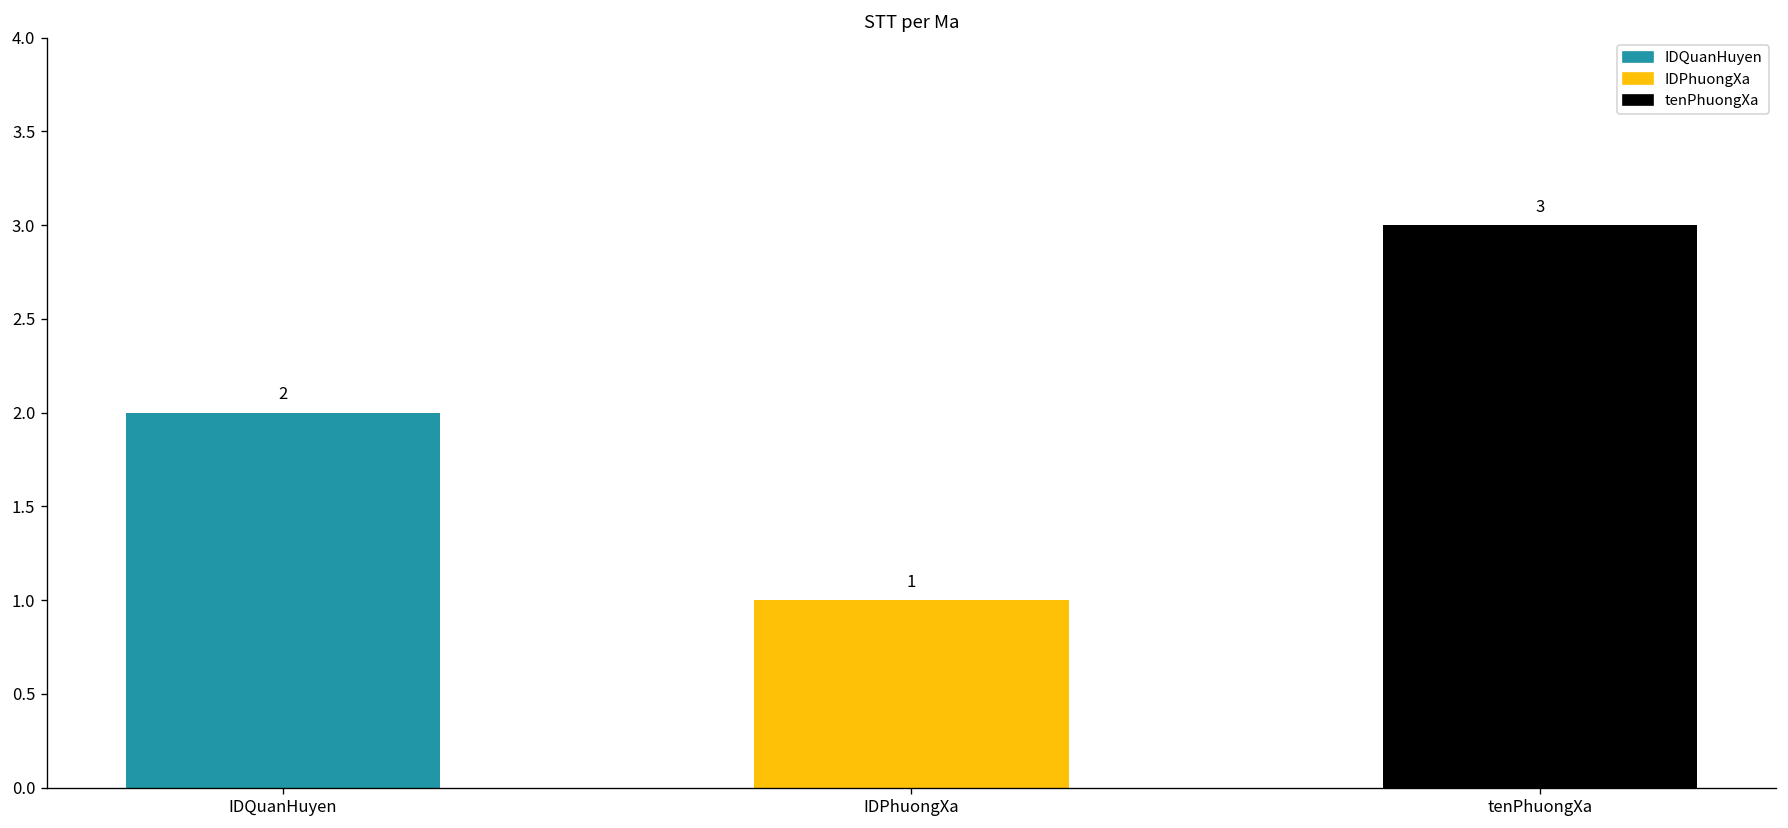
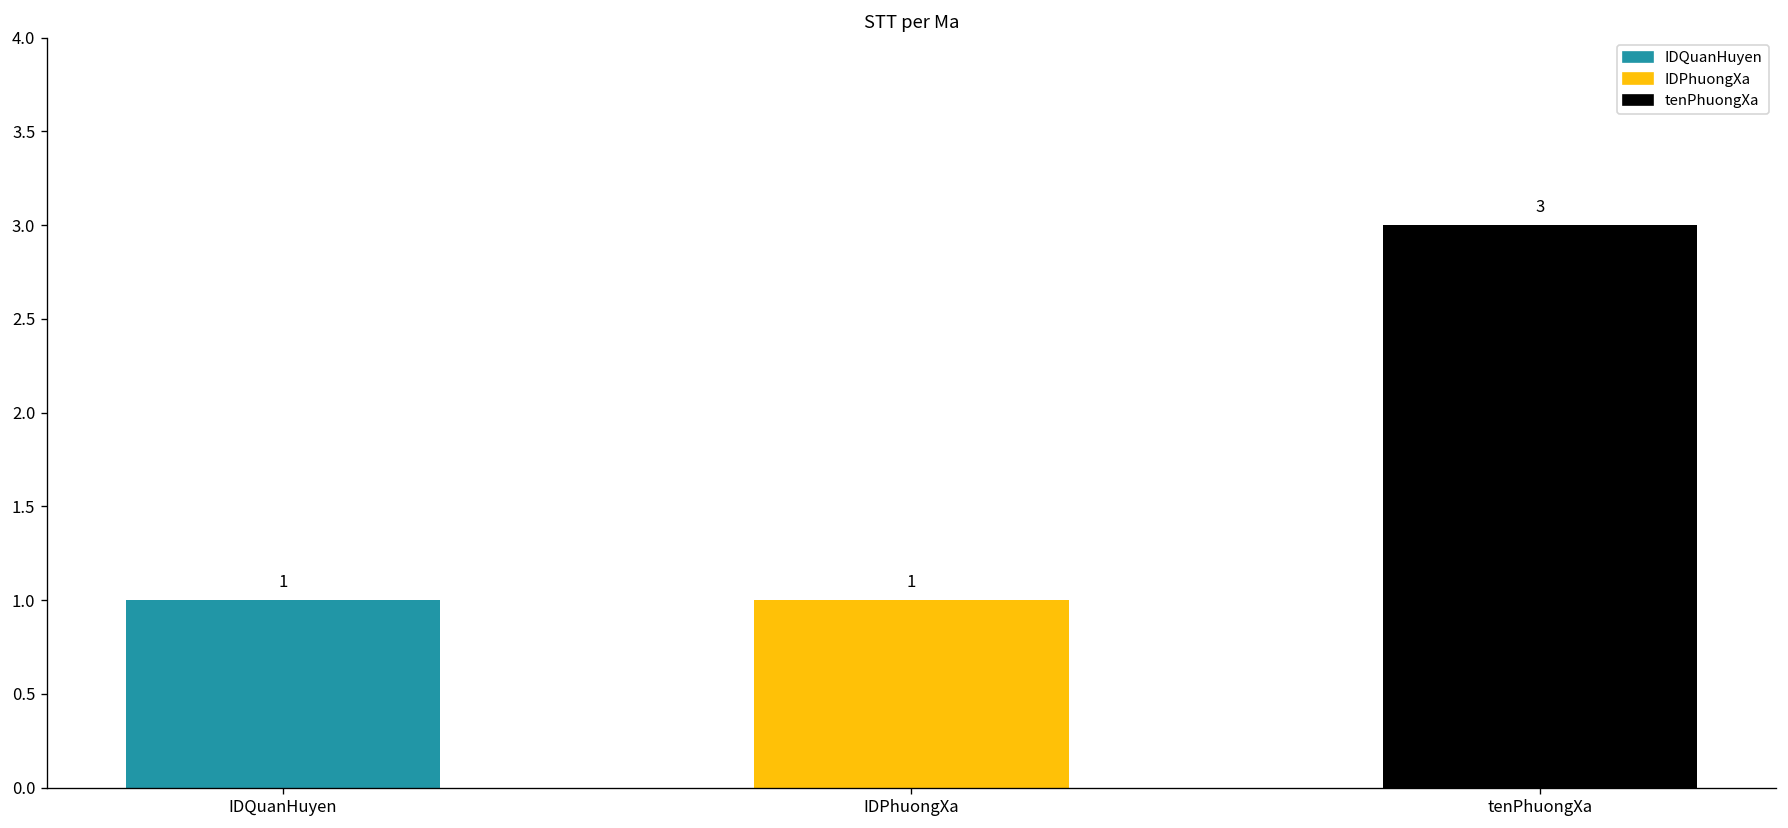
IDQuanHuyen: 2 -> 1
